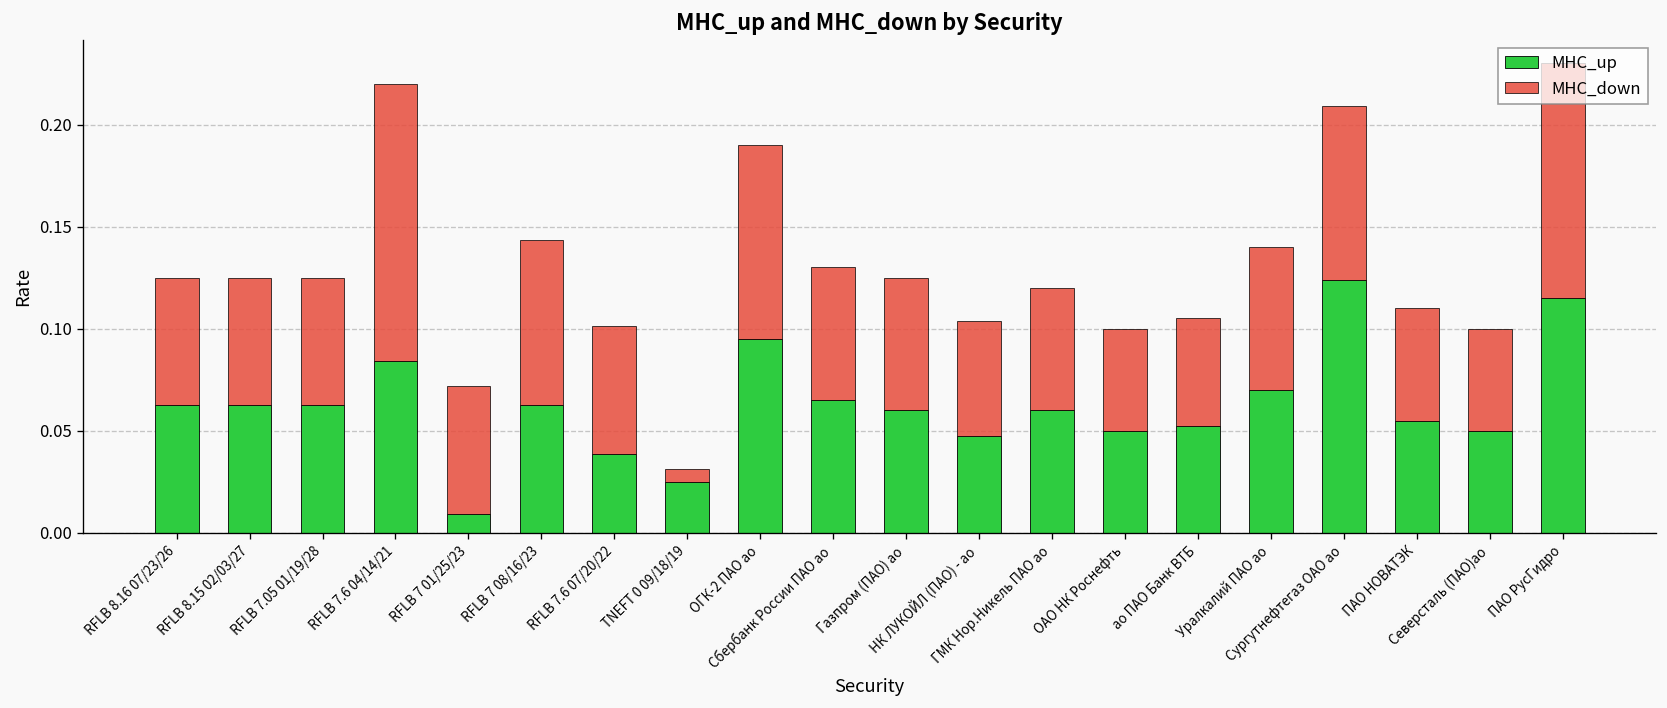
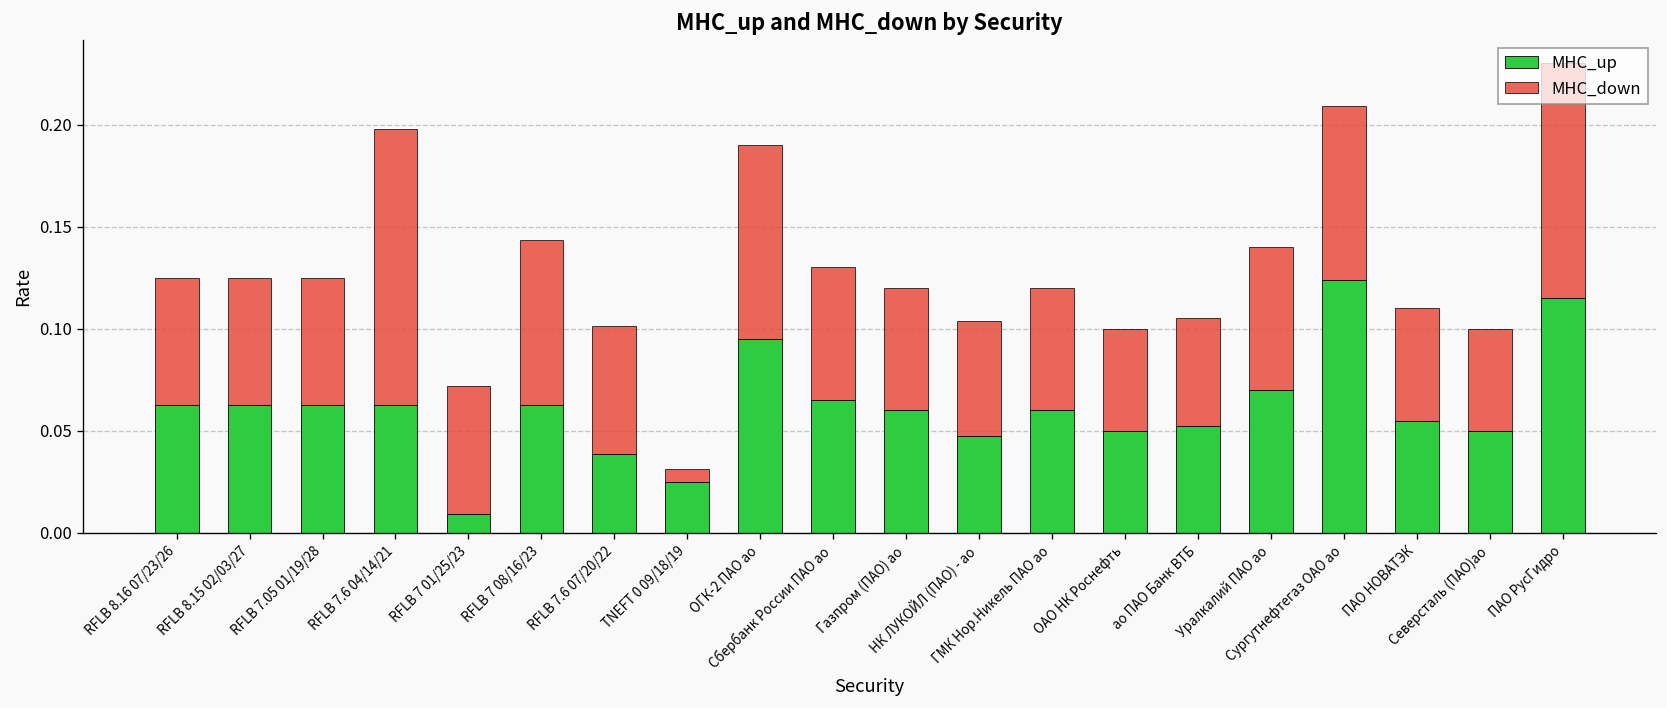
MHC_up, RFLB 7.6 04/14/21: 0.084 -> 0.063
MHC_down, Газпром (ПАО) ао: 0.065 -> 0.060
